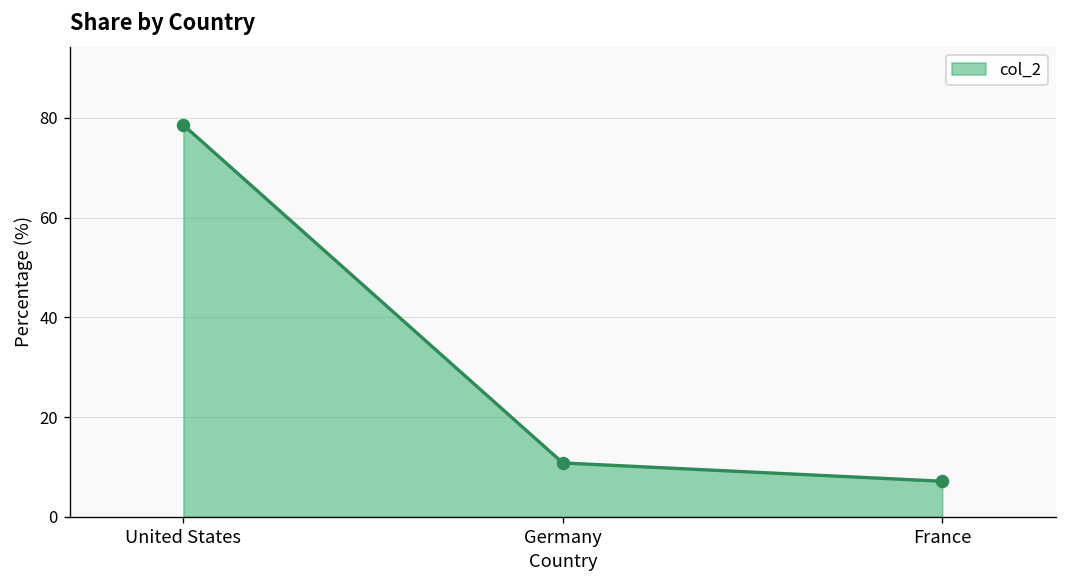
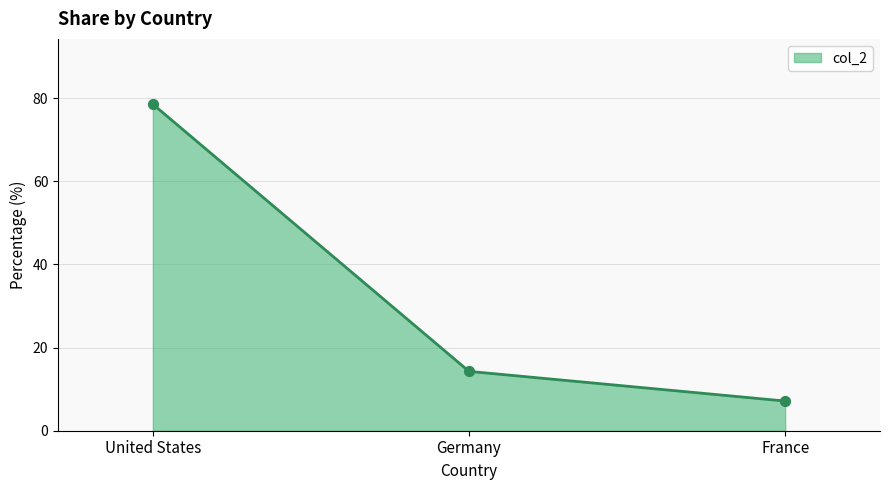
Germany: 11 -> 14
